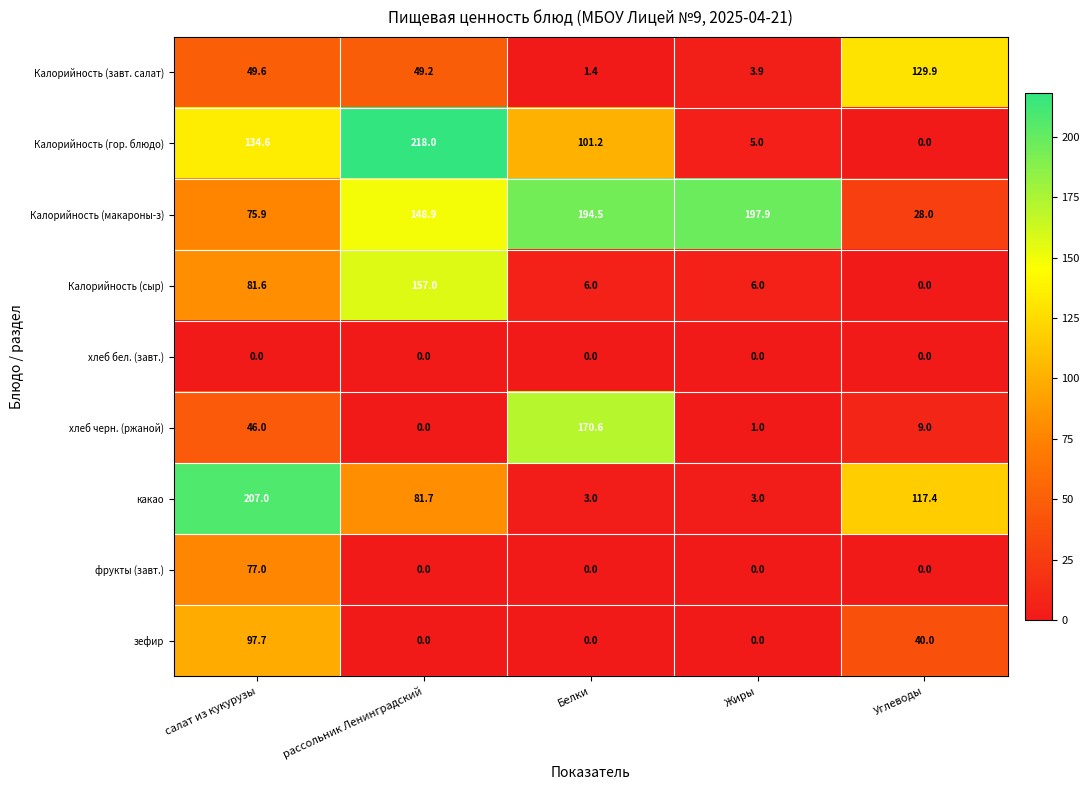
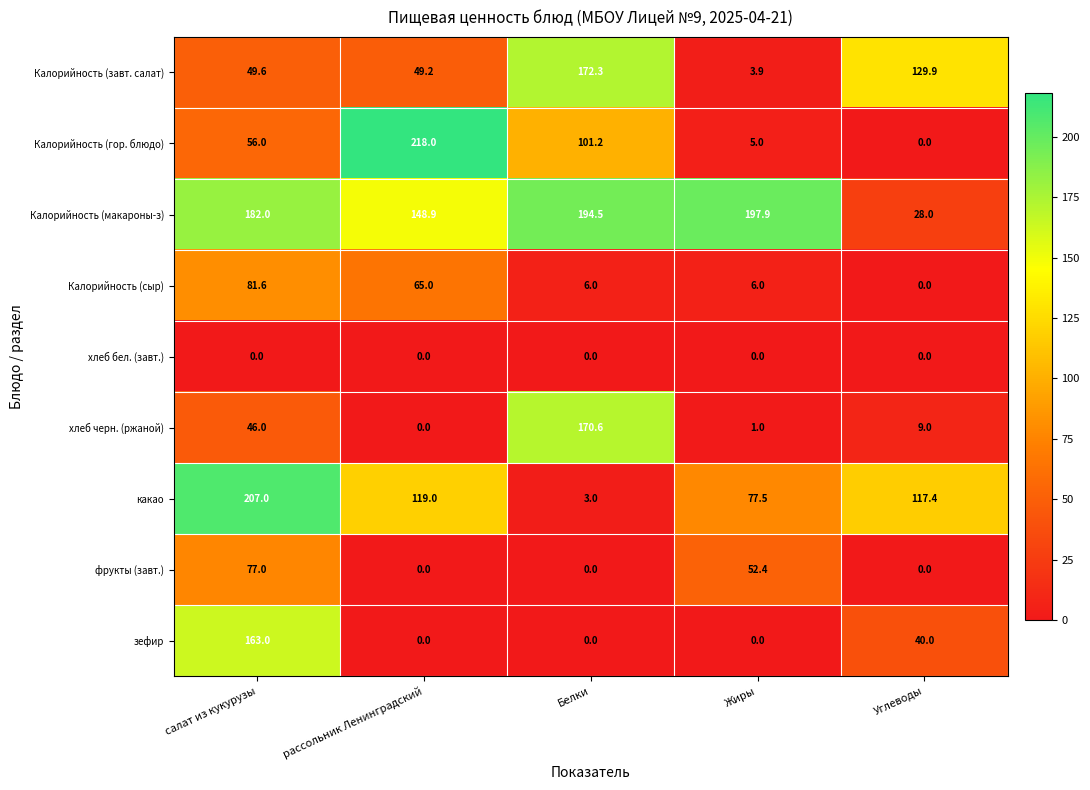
Калорийность (завт. салат), Белки: 1.4 -> 172.3
Калорийность (гор. блюдо), салат из кукурузы: 134.6 -> 56.0
Калорийность (макароны-з), салат из кукурузы: 75.9 -> 182.0
Калорийность (сыр), рассольник Ленинградский: 157.0 -> 65.0
какао, рассольник Ленинградский: 81.7 -> 119.0
какао, Жиры: 3.0 -> 77.5
фрукты (завт.), Жиры: 0.0 -> 52.4
зефир, салат из кукурузы: 97.7 -> 163.0
